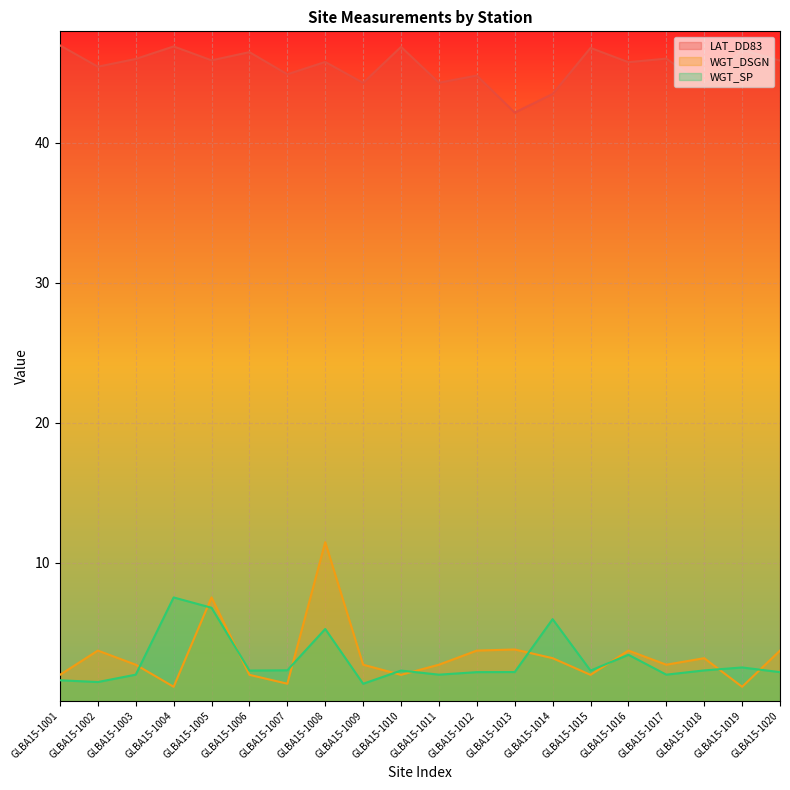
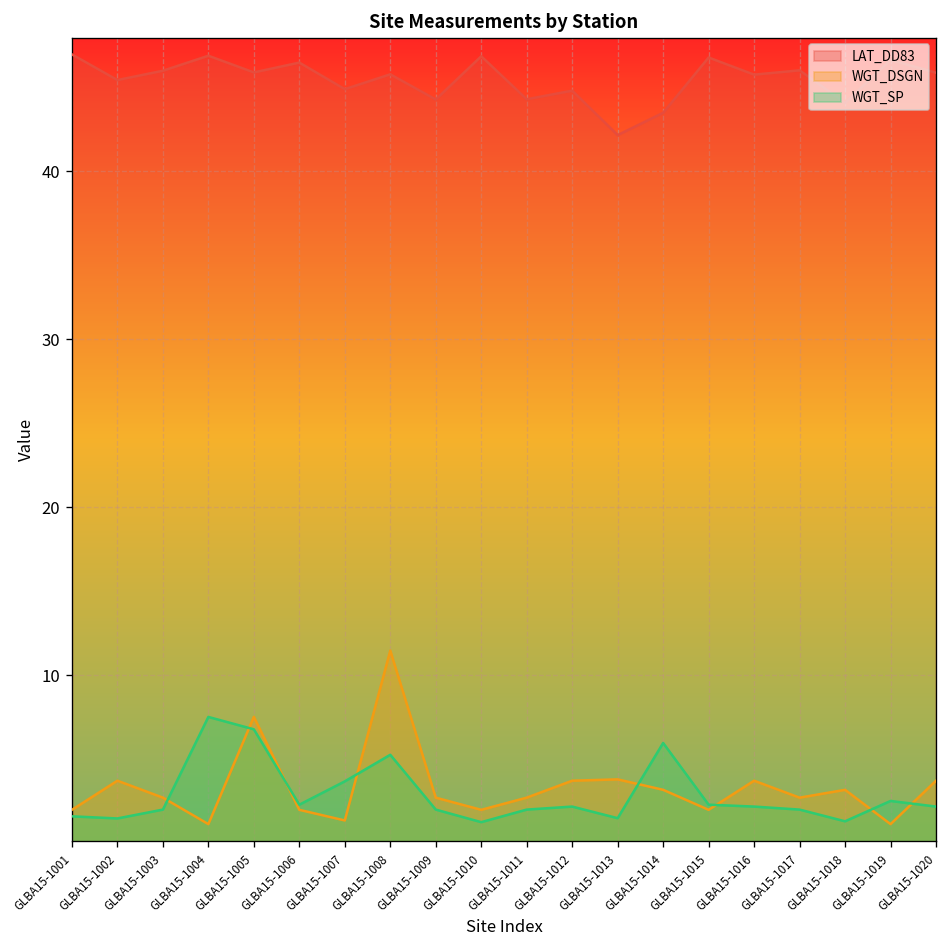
WGT_SP, GLBA15-1007: 2.3 -> 3.7
WGT_SP, GLBA15-1009: 1.4 -> 2.0
WGT_SP, GLBA15-1010: 2.3 -> 1.3
WGT_SP, GLBA15-1013: 2.2 -> 1.5
WGT_SP, GLBA15-1016: 3.4 -> 2.2
WGT_SP, GLBA15-1018: 2.3 -> 1.3
